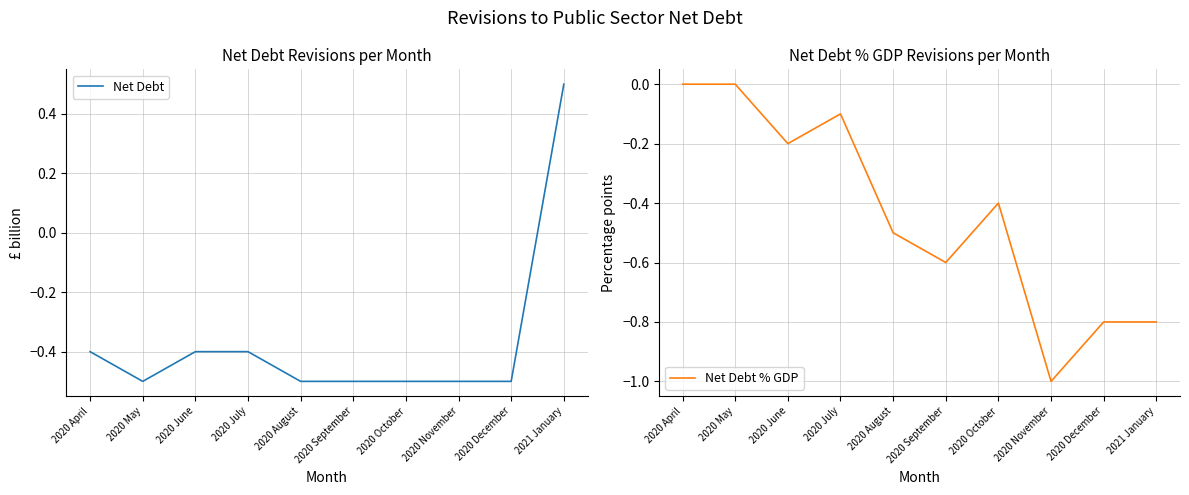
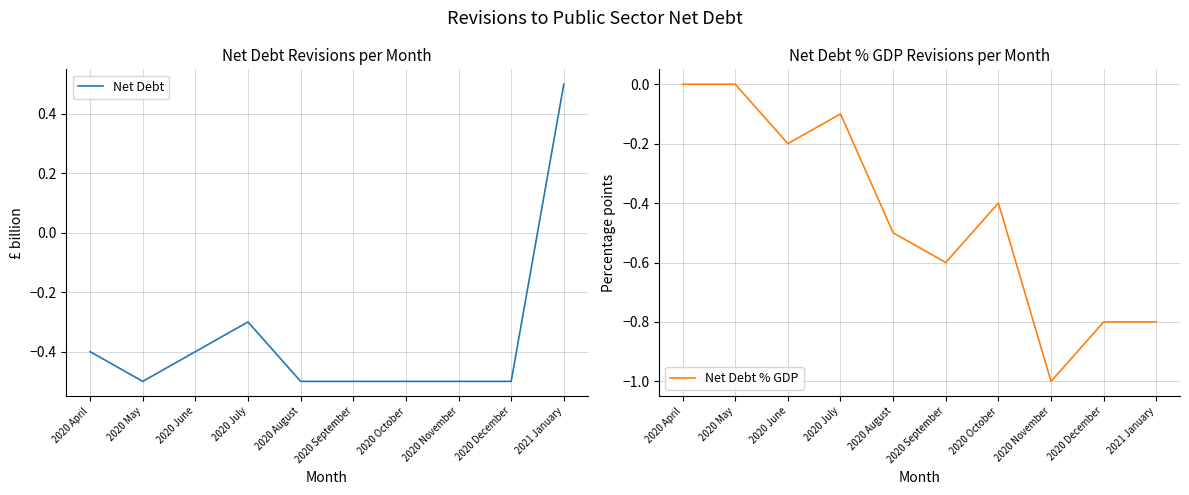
Net Debt Revisions per Month, 2020 July: -0.4 -> -0.3
